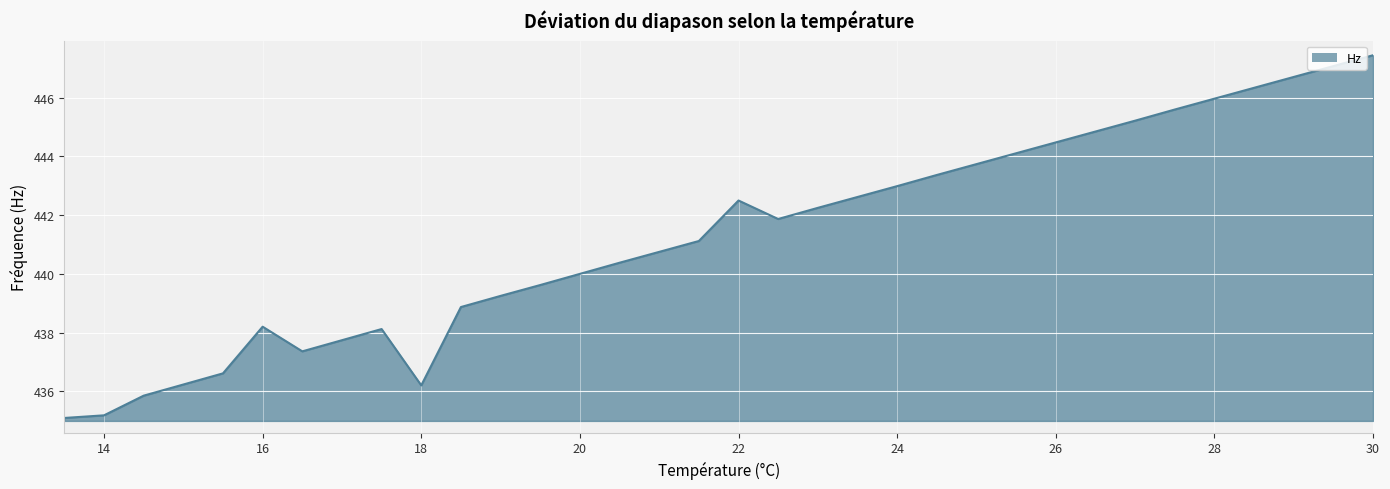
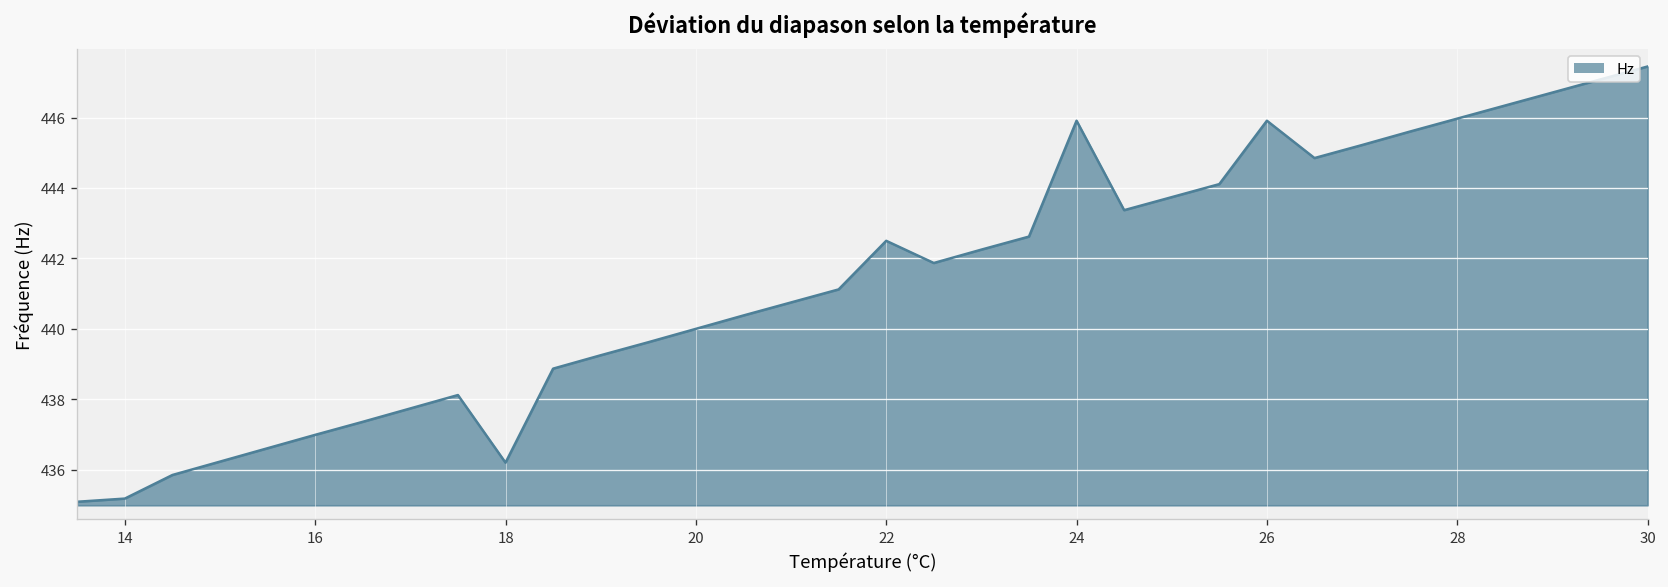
16: 438.2 -> 437.0
24: 443.0 -> 445.9
26: 444.5 -> 445.9
